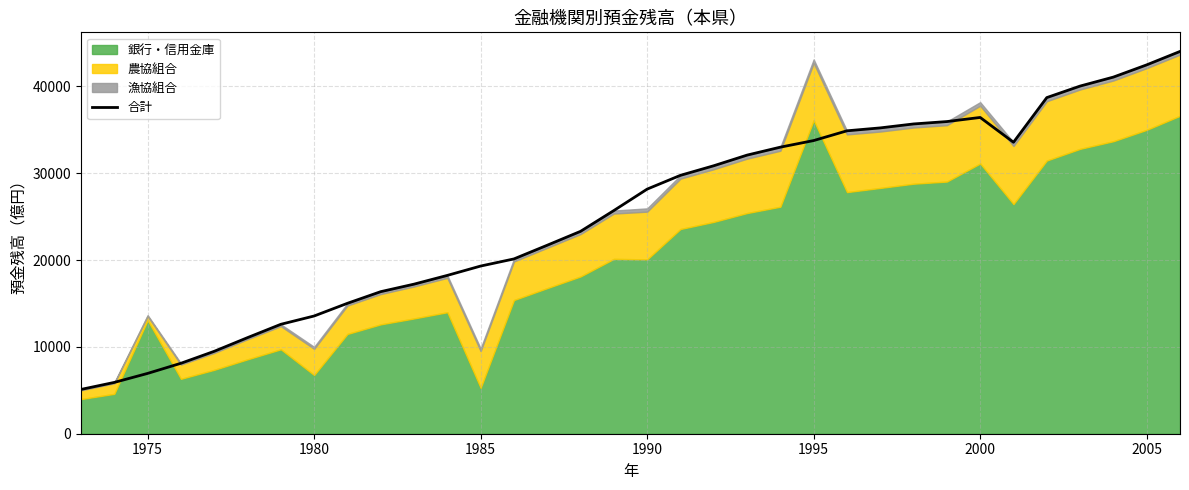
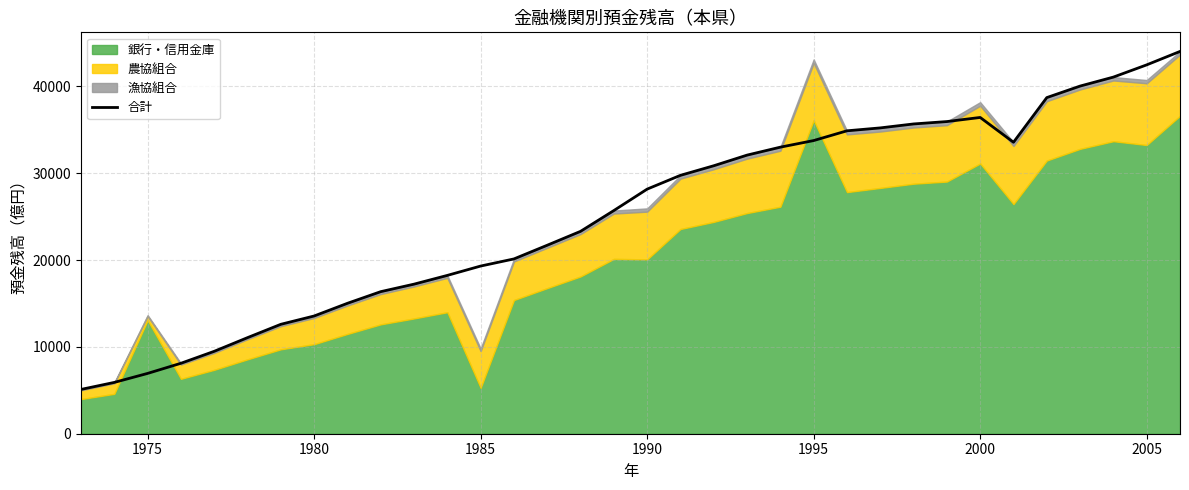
銀行・信用金庫, 1980: 7000 -> 10000
銀行・信用金庫, 2005: 35000 -> 33000
